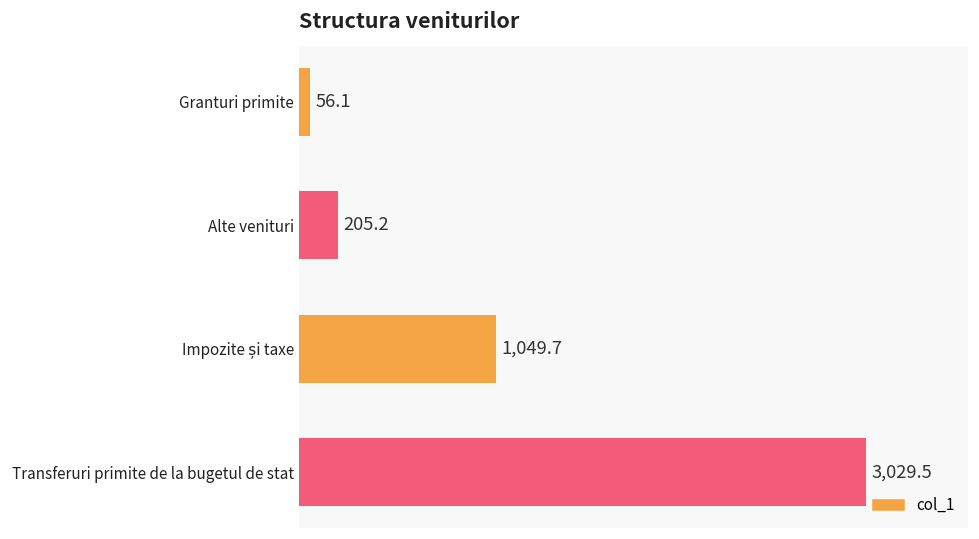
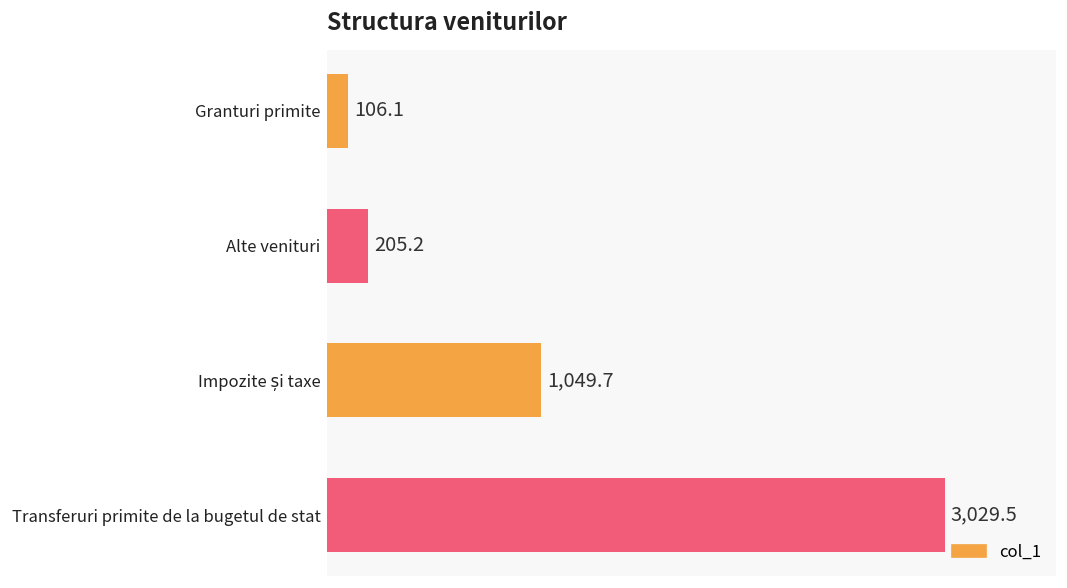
Granturi primite: 56.1 -> 106.1
